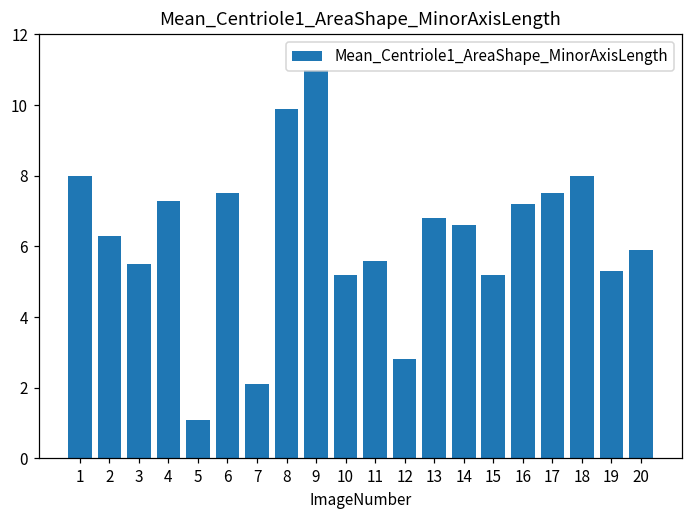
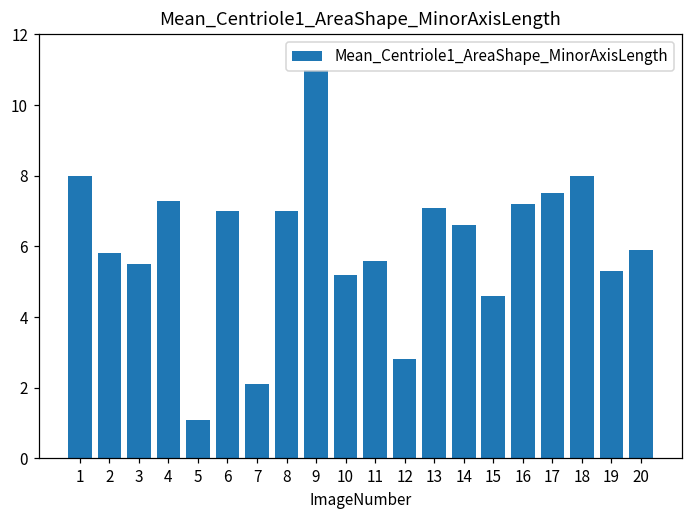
2: 6.3 -> 5.8
6: 7.5 -> 7.0
8: 9.9 -> 7.0
13: 6.8 -> 7.1
15: 5.2 -> 4.6
